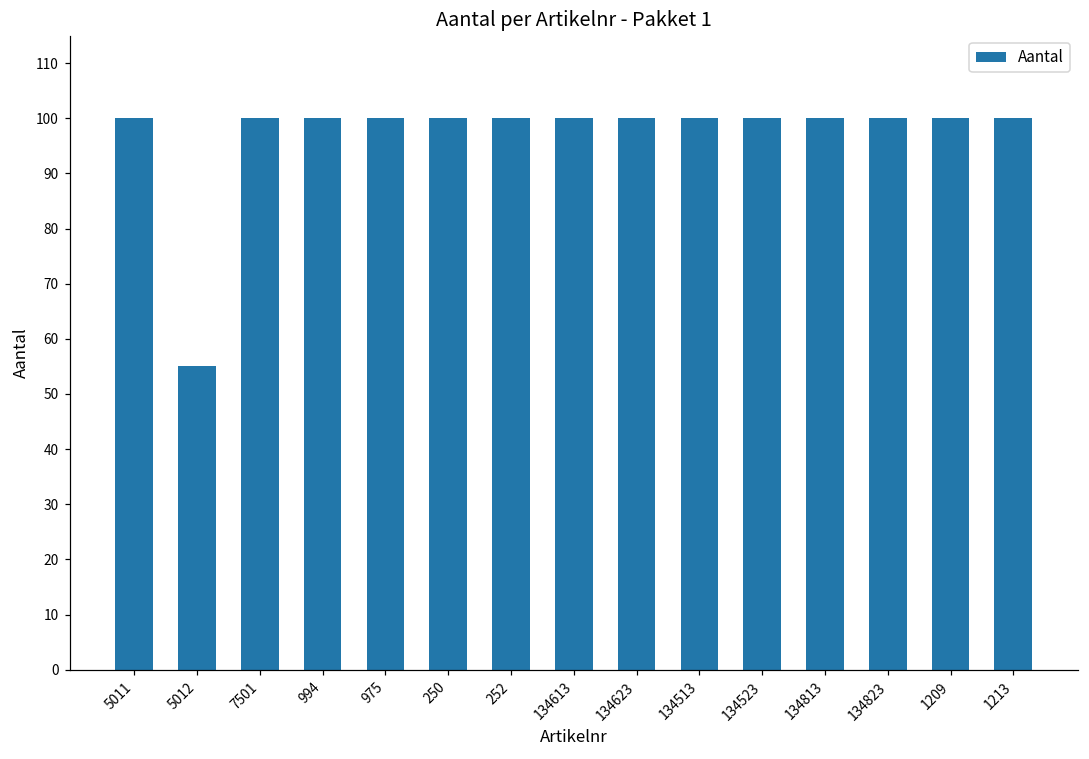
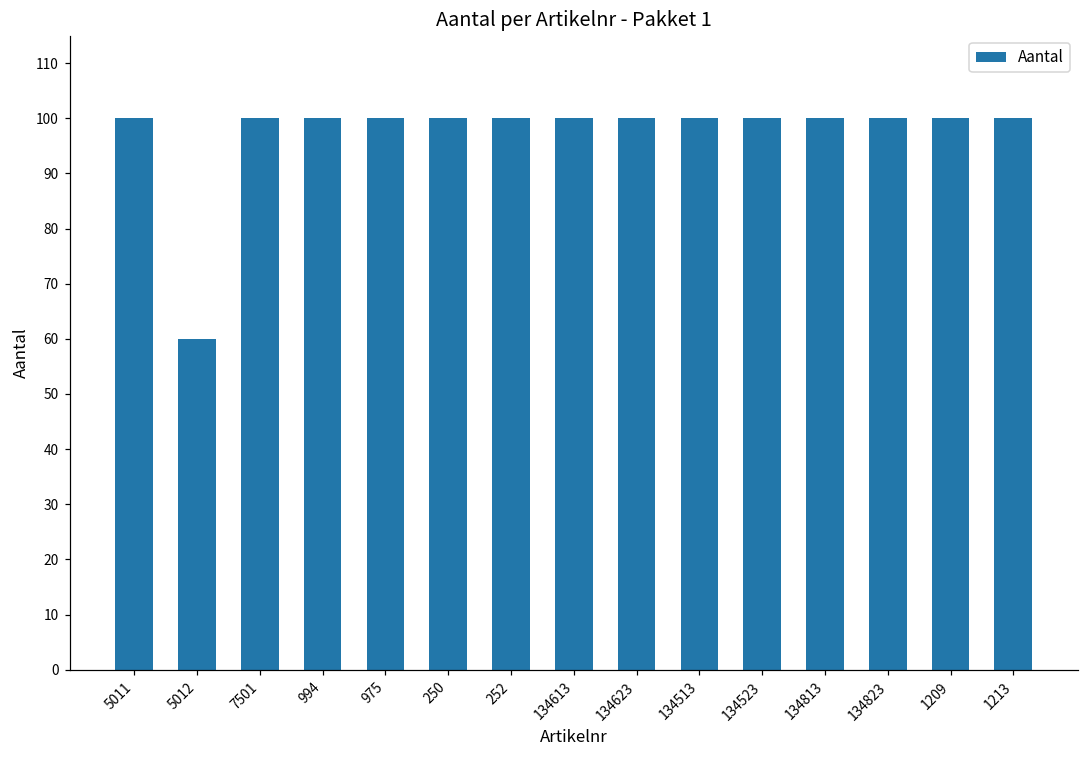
5012: 55 -> 60
